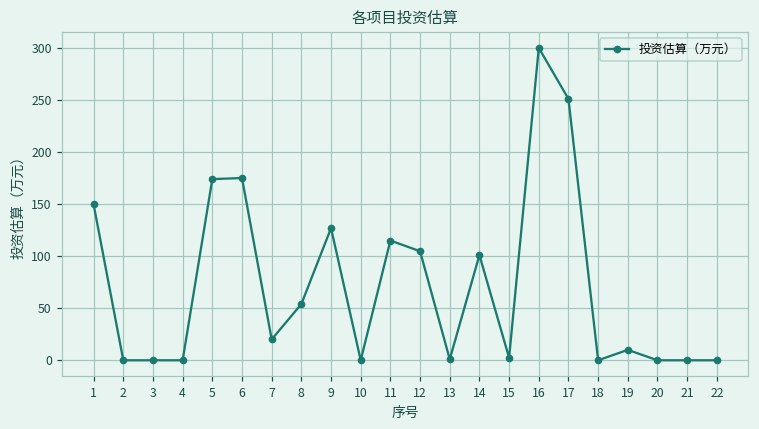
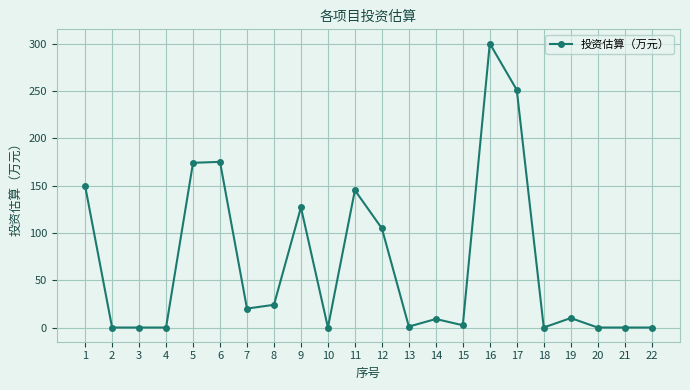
8: 50 -> 20
11: 120 -> 150
14: 100 -> 10
